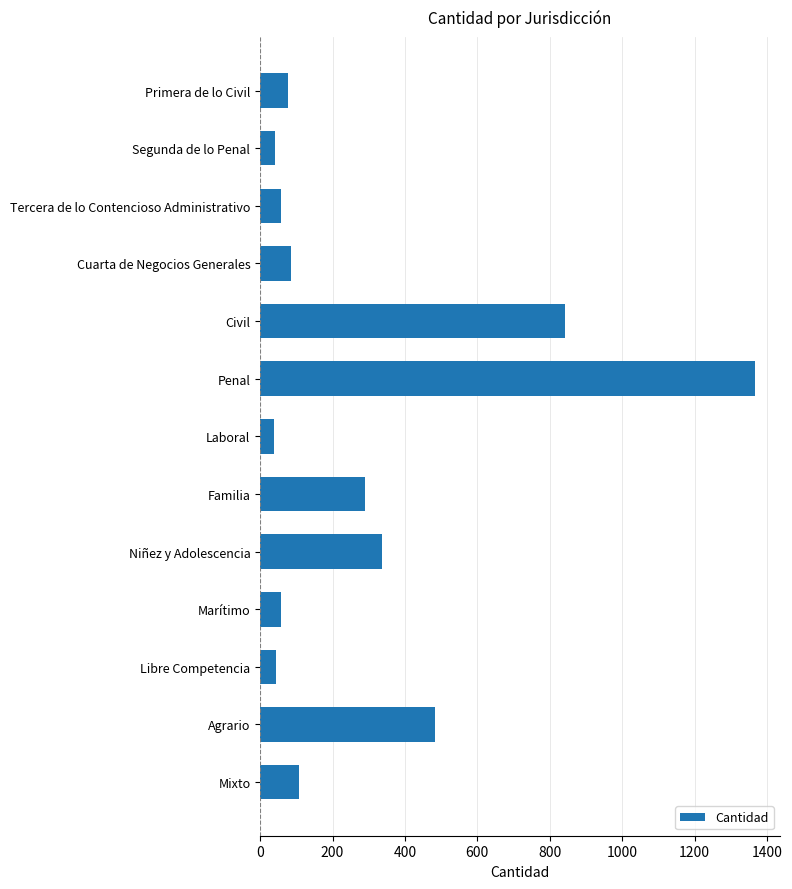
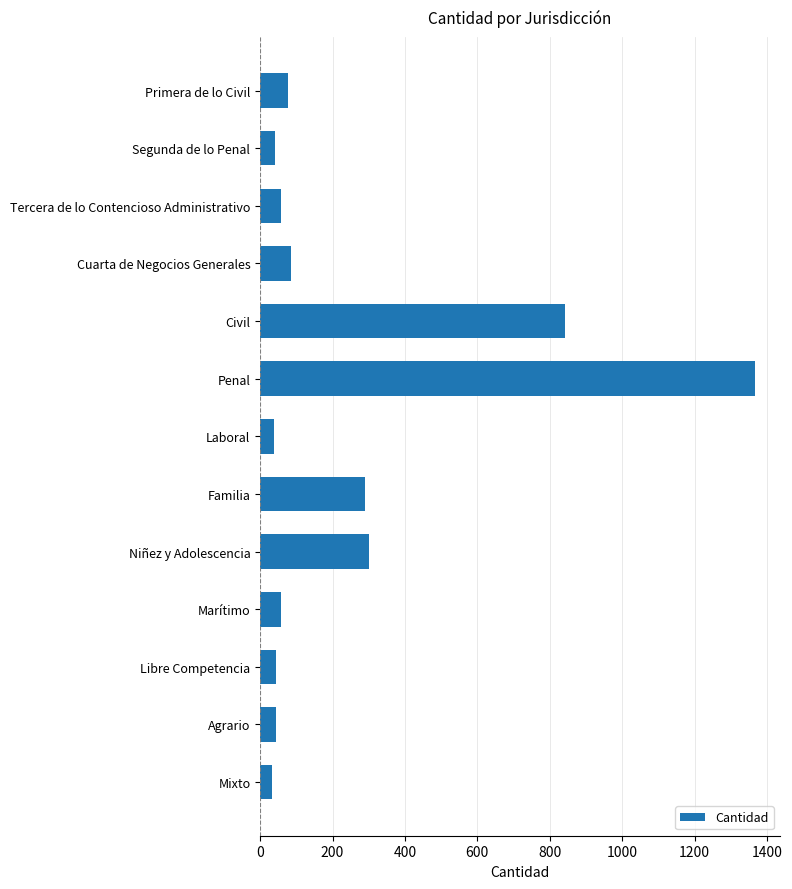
Niñez y Adolescencia: 340 -> 300
Agrario: 480 -> 40
Mixto: 110 -> 30
